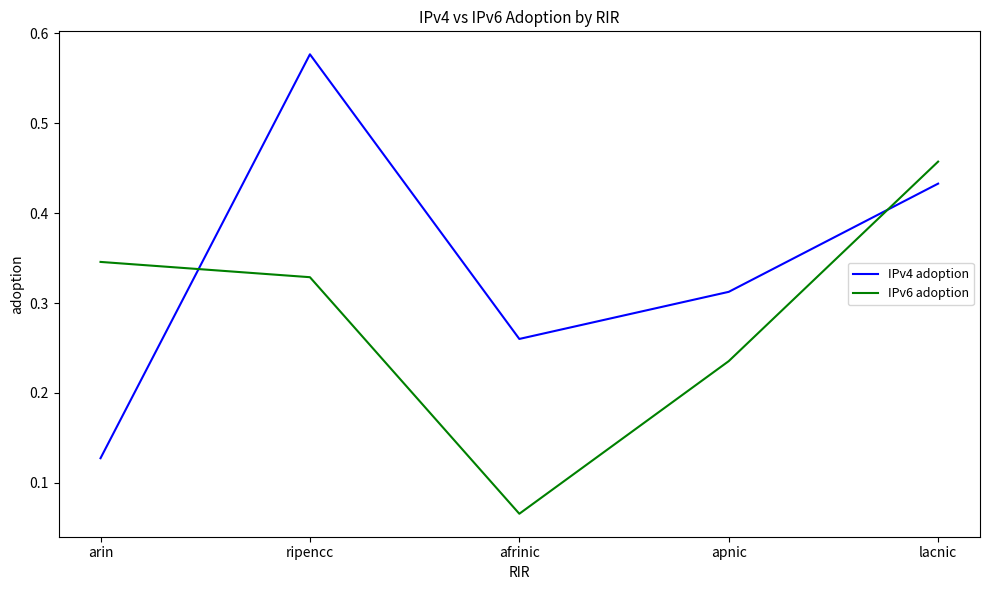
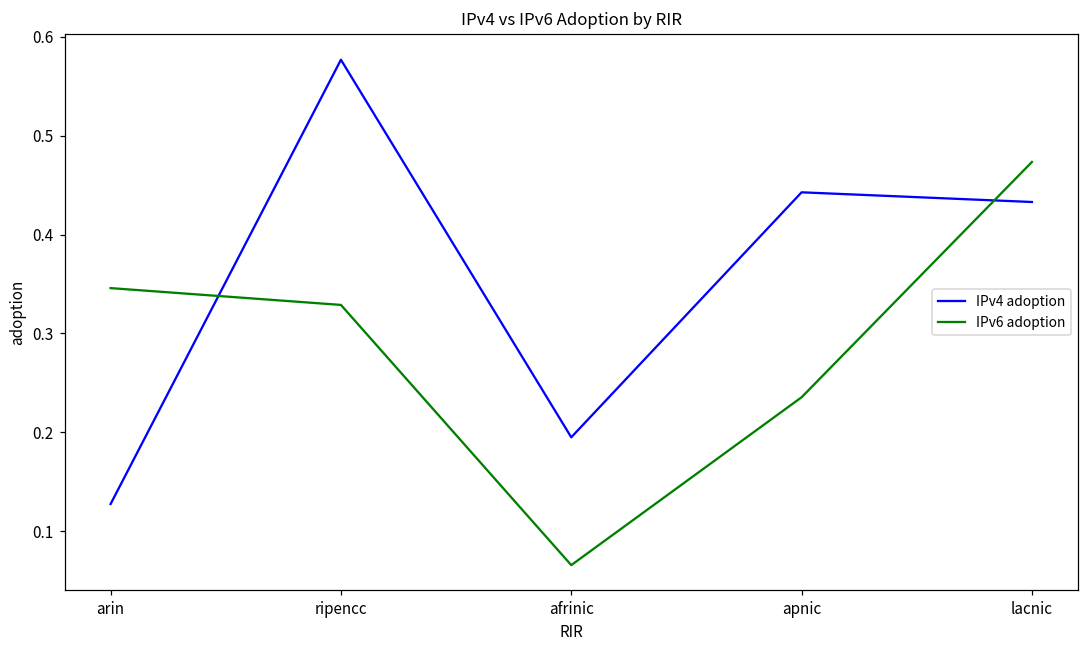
IPv4 adoption, afrinic: 0.26 -> 0.19
IPv4 adoption, apnic: 0.31 -> 0.44
IPv6 adoption, lacnic: 0.46 -> 0.47
